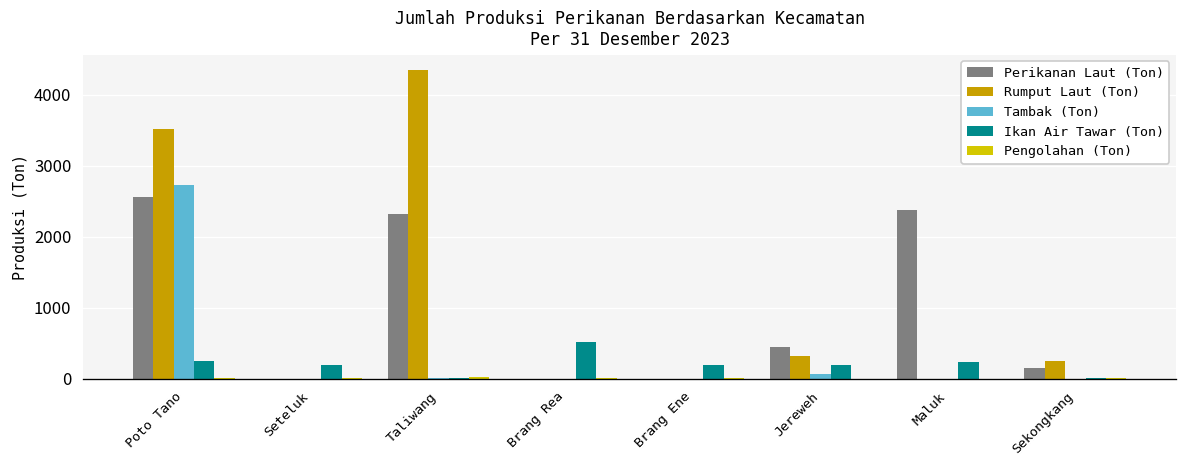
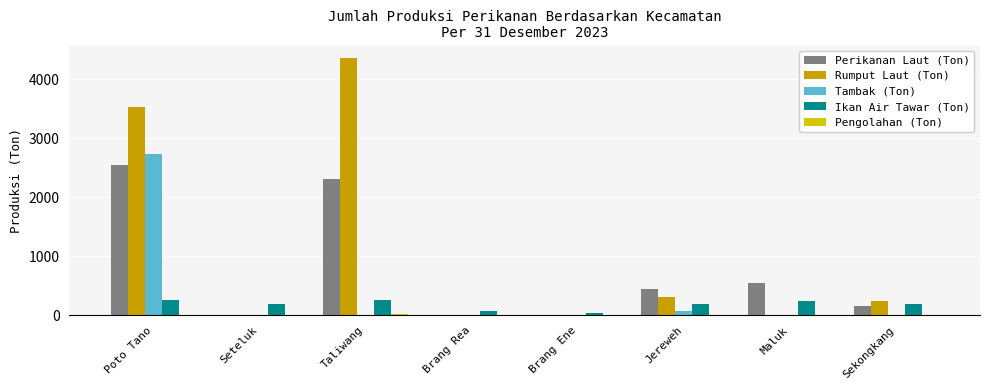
Ikan Air Tawar (Ton), Taliwang: 0 -> 300
Ikan Air Tawar (Ton), Brang Rea: 500 -> 100
Ikan Air Tawar (Ton), Brang Ene: 200 -> 0
Perikanan Laut (Ton), Maluk: 2400 -> 600
Ikan Air Tawar (Ton), Sekongkang: 0 -> 200
